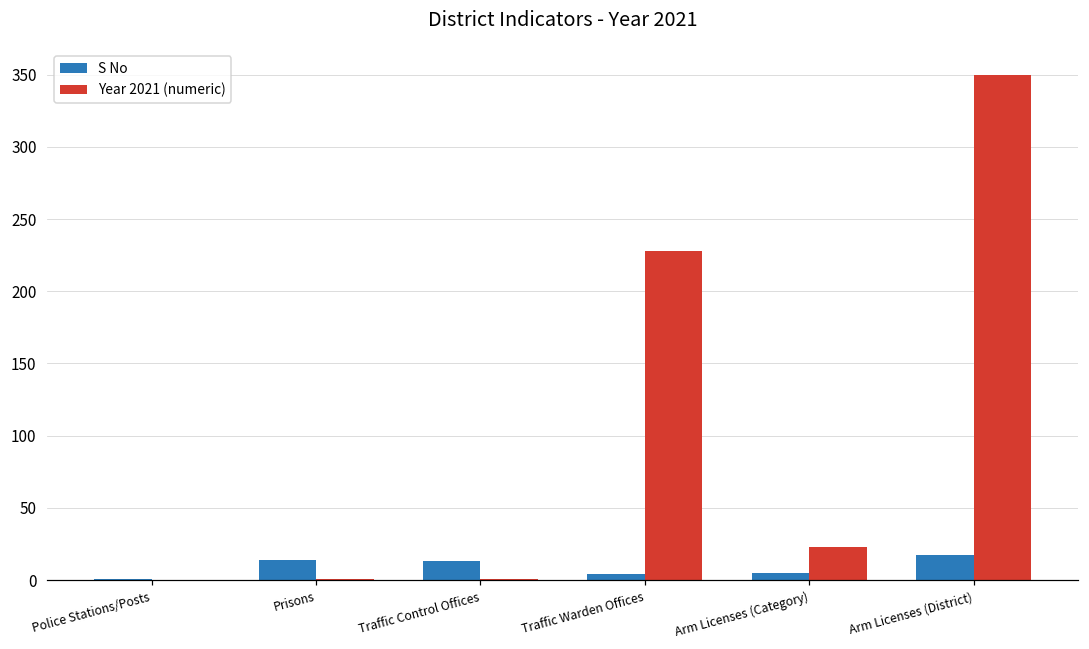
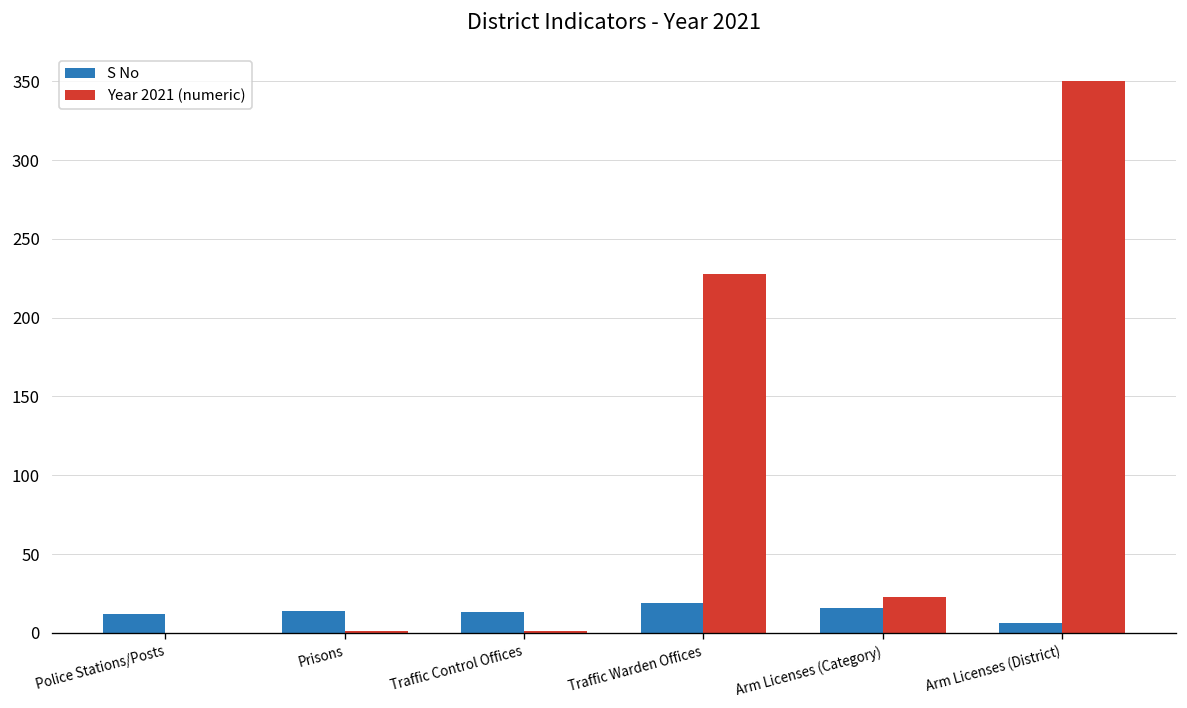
S No, Police Stations/Posts: 1 -> 12
S No, Traffic Warden Offices: 4 -> 19
S No, Arm Licenses (Category): 5 -> 16
S No, Arm Licenses (District): 17 -> 6
